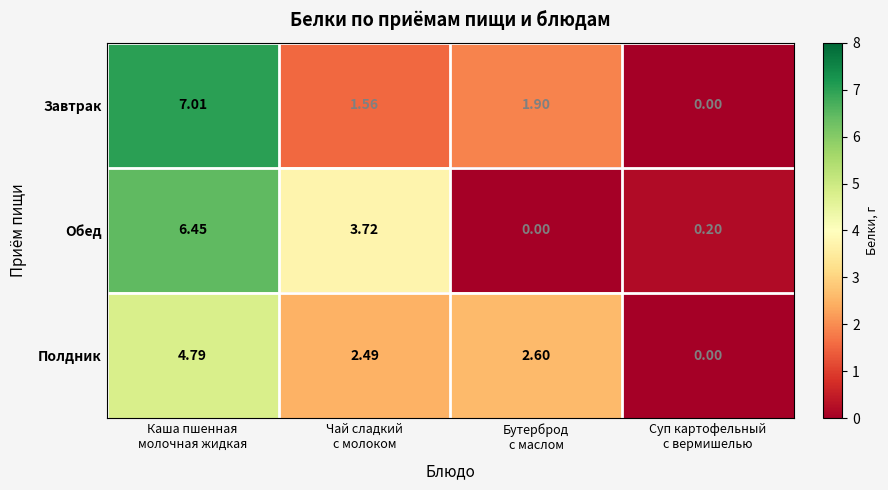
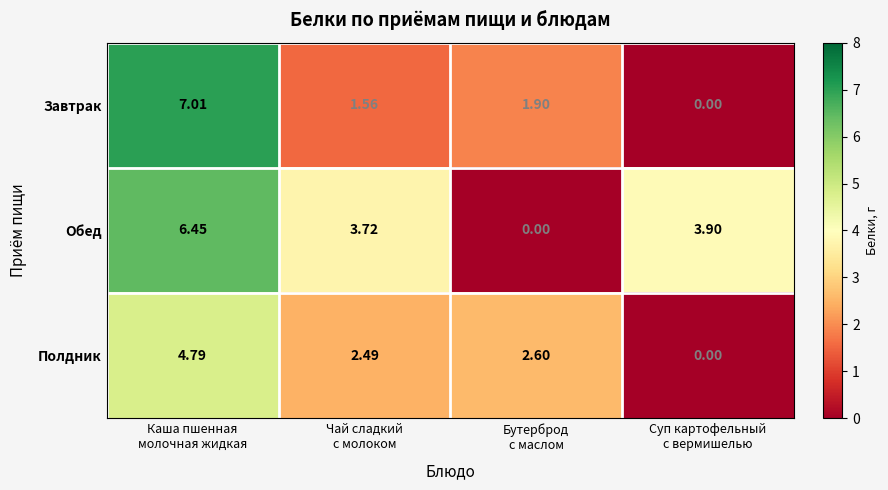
Обед, Суп картофельный с вермишелью: 0.20 -> 3.90
